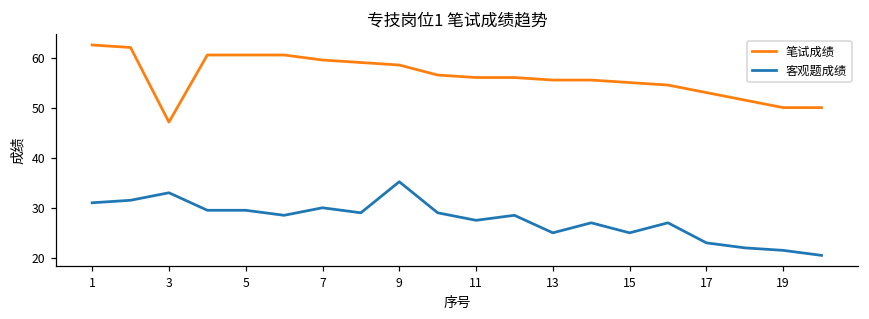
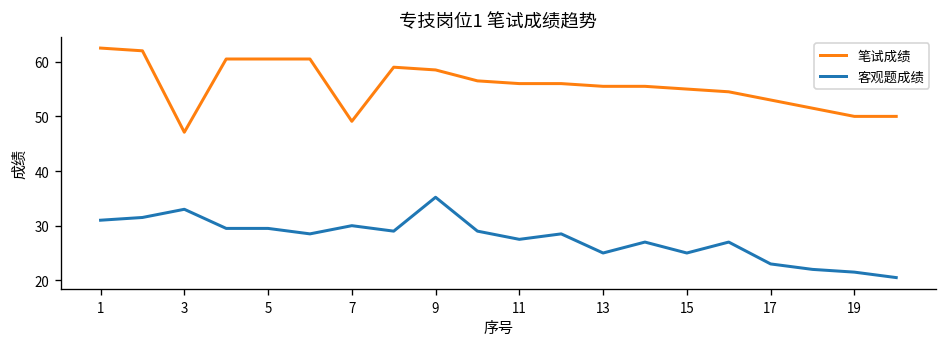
笔试成绩, 7: 60 -> 49
